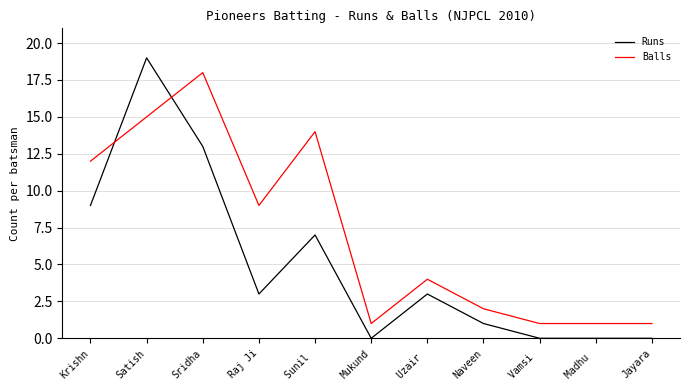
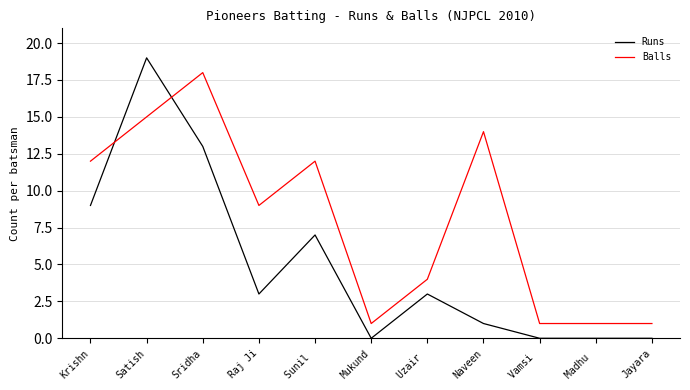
Balls, Sunil: 14 -> 12
Balls, Naveen: 2 -> 14
